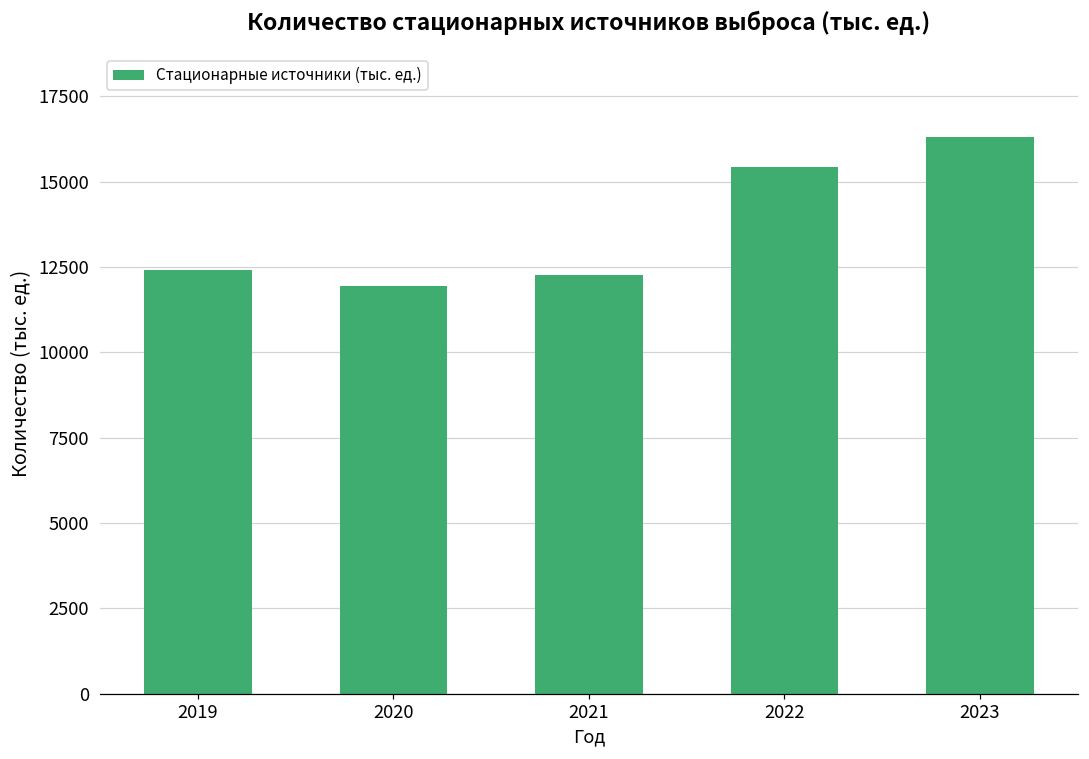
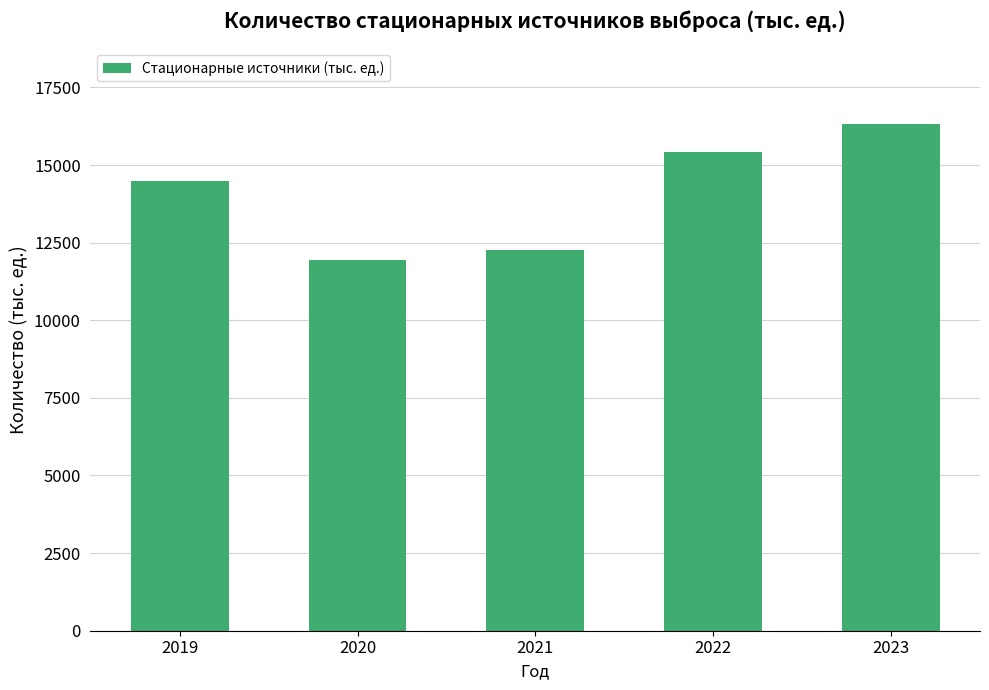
2019: 12400 -> 14500
